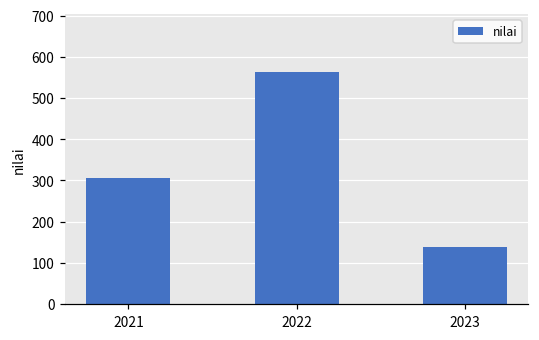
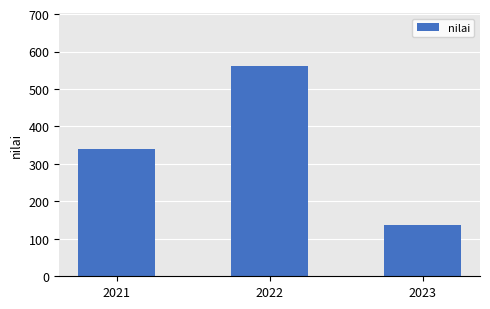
2021: 310 -> 340
